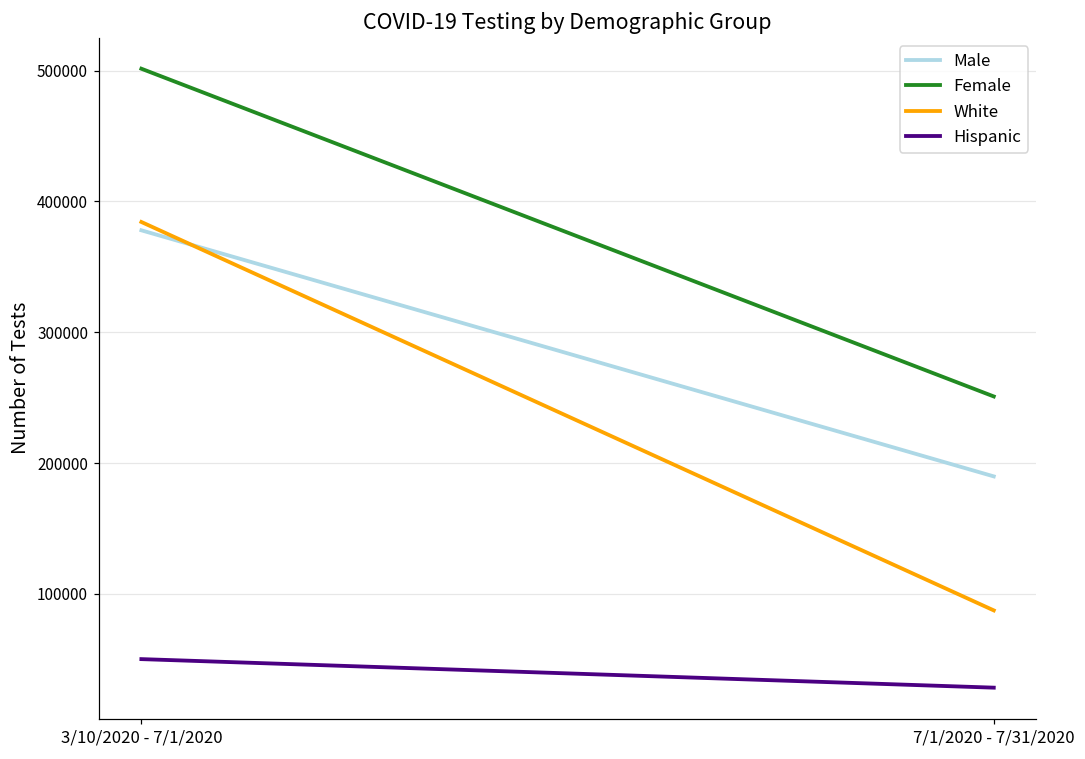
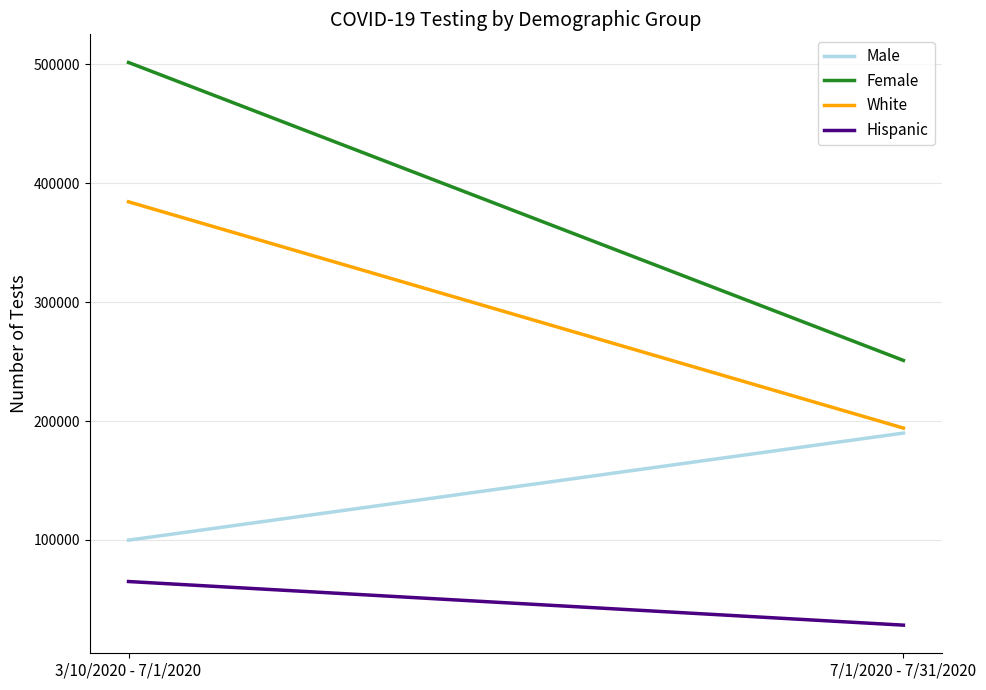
Male, 3/10/2020 - 7/1/2020: 378000 -> 100000
Hispanic, 3/10/2020 - 7/1/2020: 50000 -> 65000
White, 7/1/2020 - 7/31/2020: 87000 -> 194000
